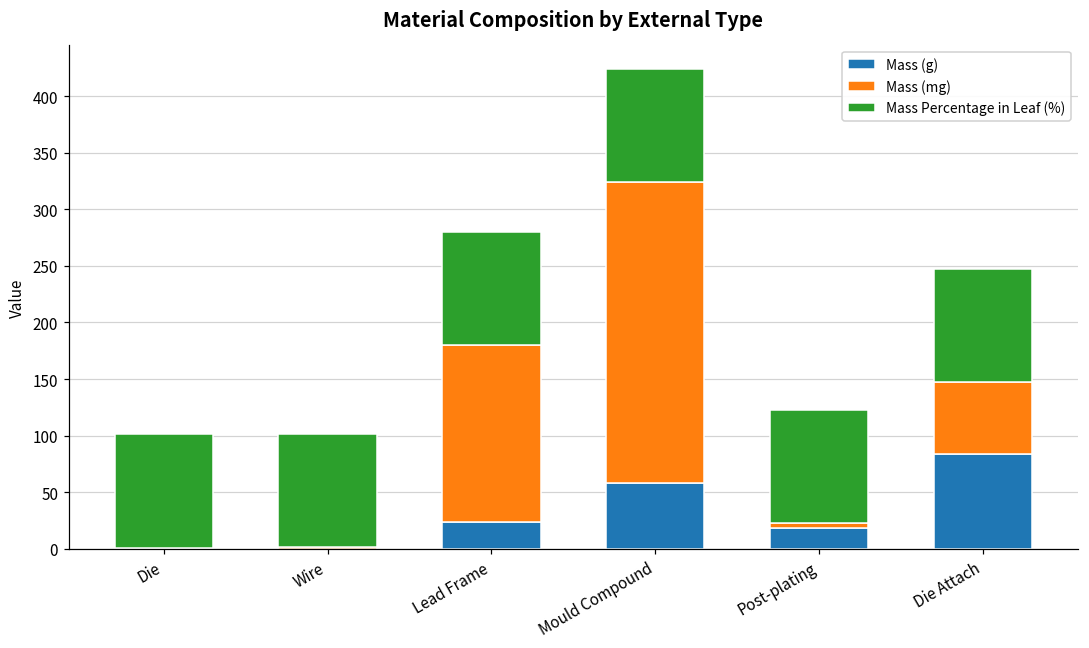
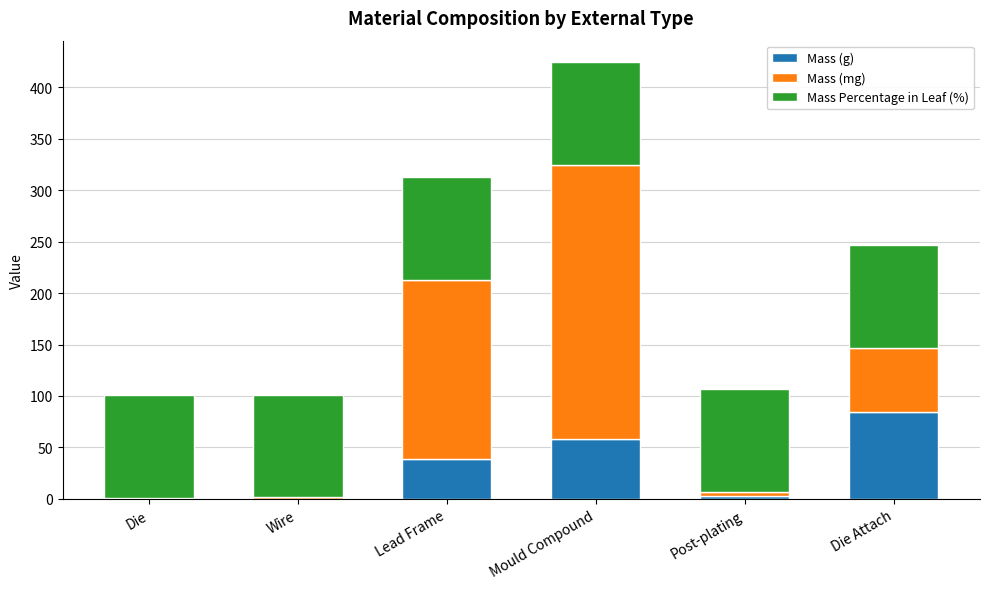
Mass (g), Lead Frame: 24 -> 38
Mass (mg), Lead Frame: 156 -> 174
Mass (g), Post-plating: 19 -> 3
